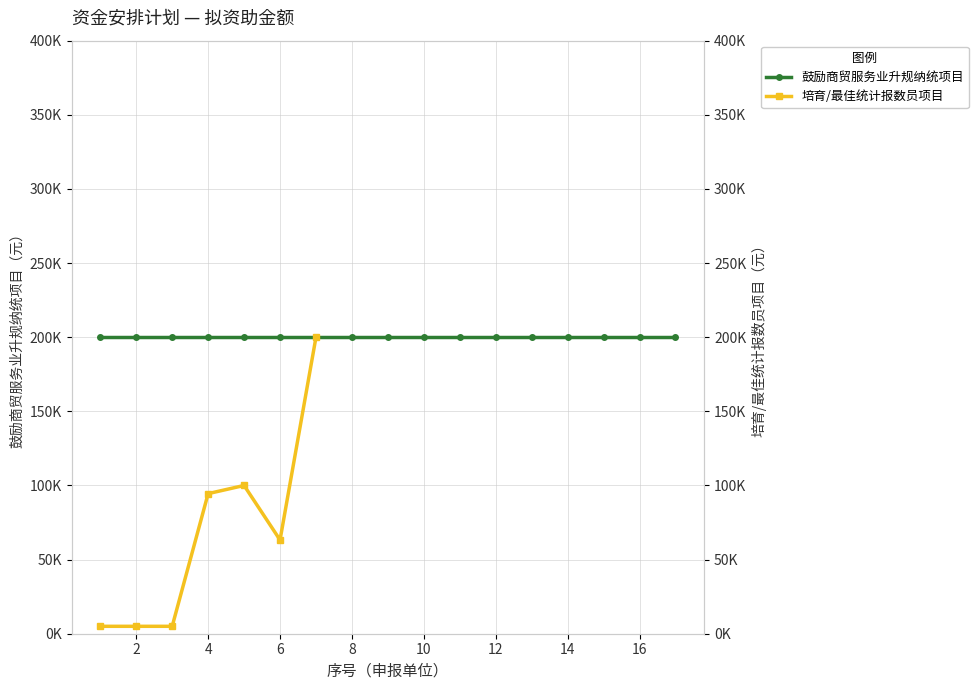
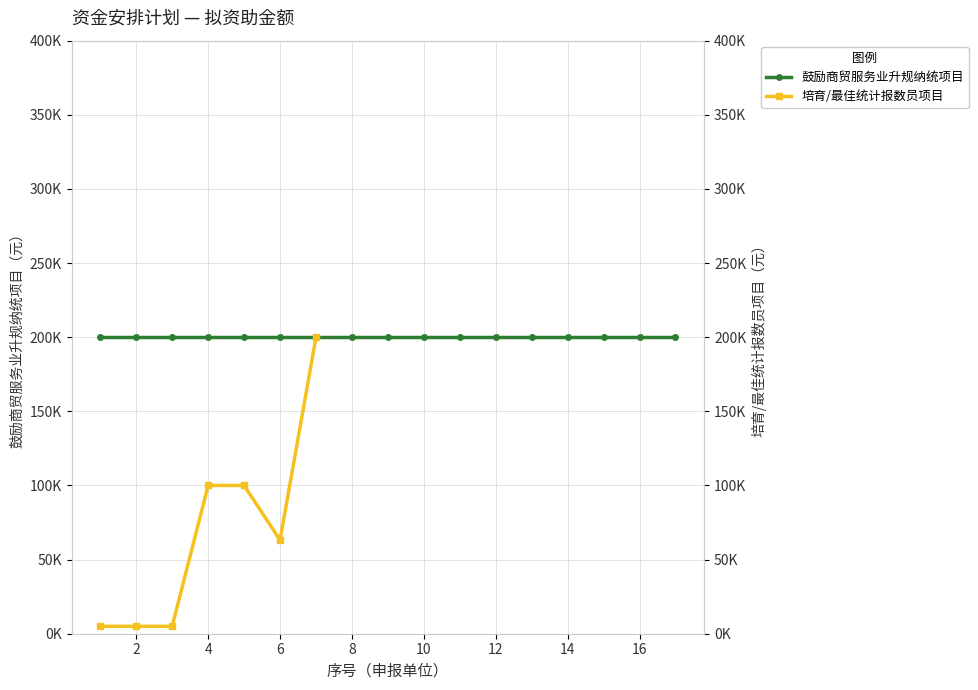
培育/最佳统计报数员项目, 4: 94000 -> 100000
